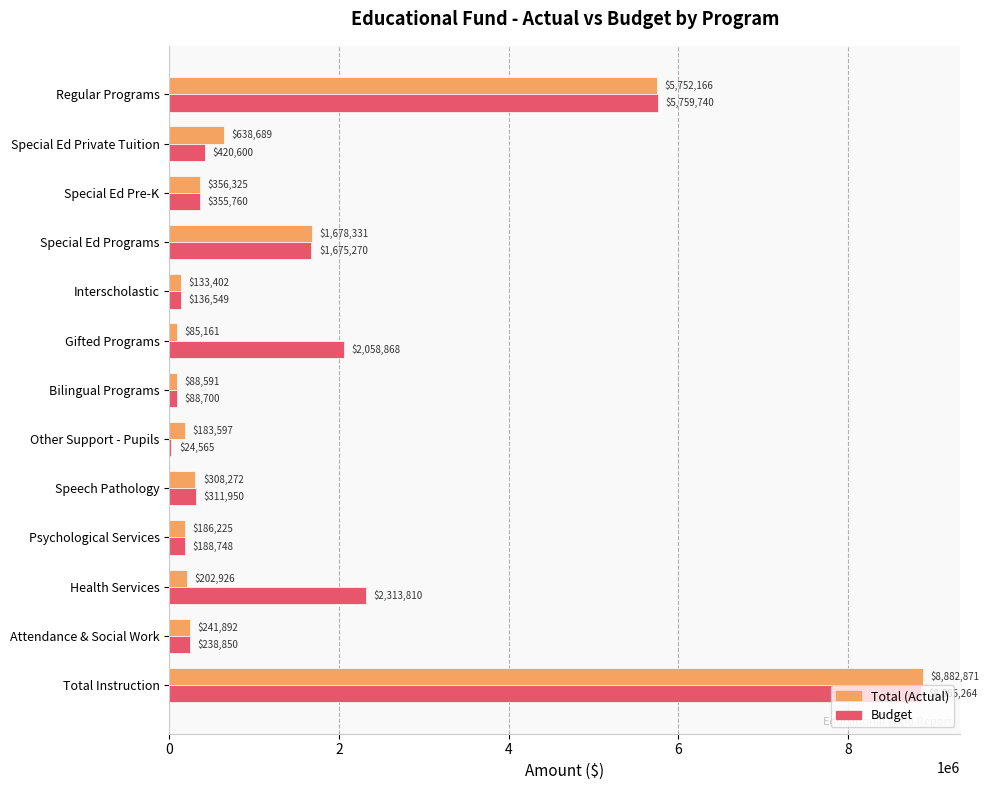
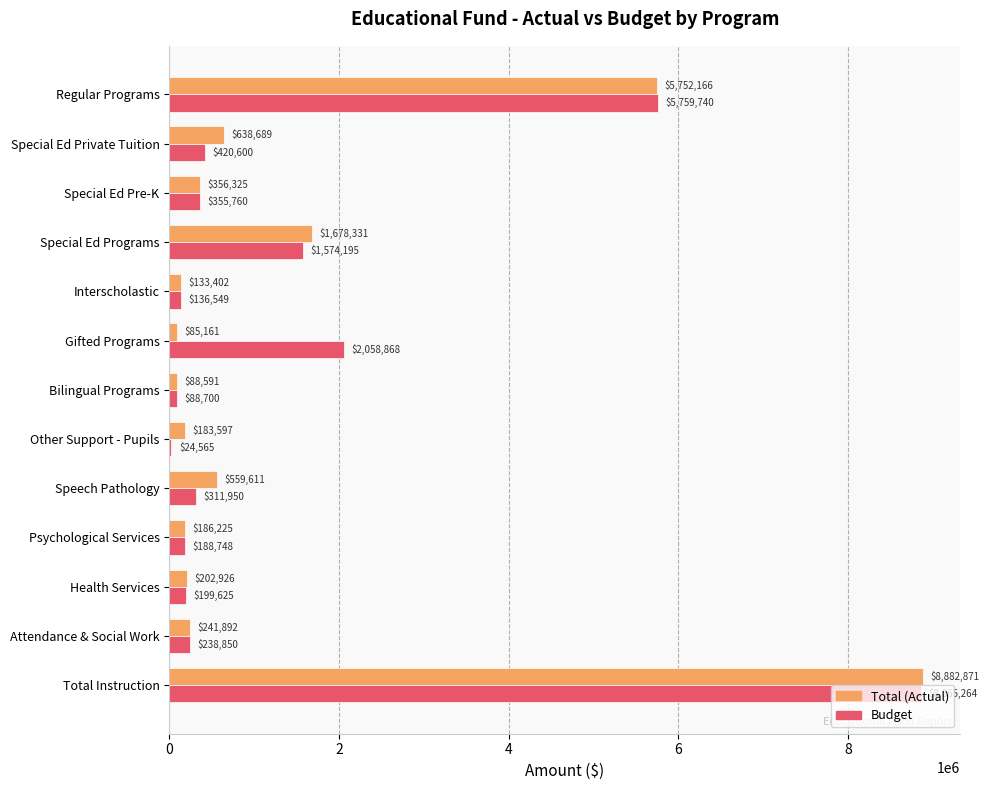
Budget, Special Ed Programs: $1,675,270 -> $1,574,195
Total (Actual), Speech Pathology: $308,272 -> $559,611
Budget, Health Services: $2,313,810 -> $199,625
